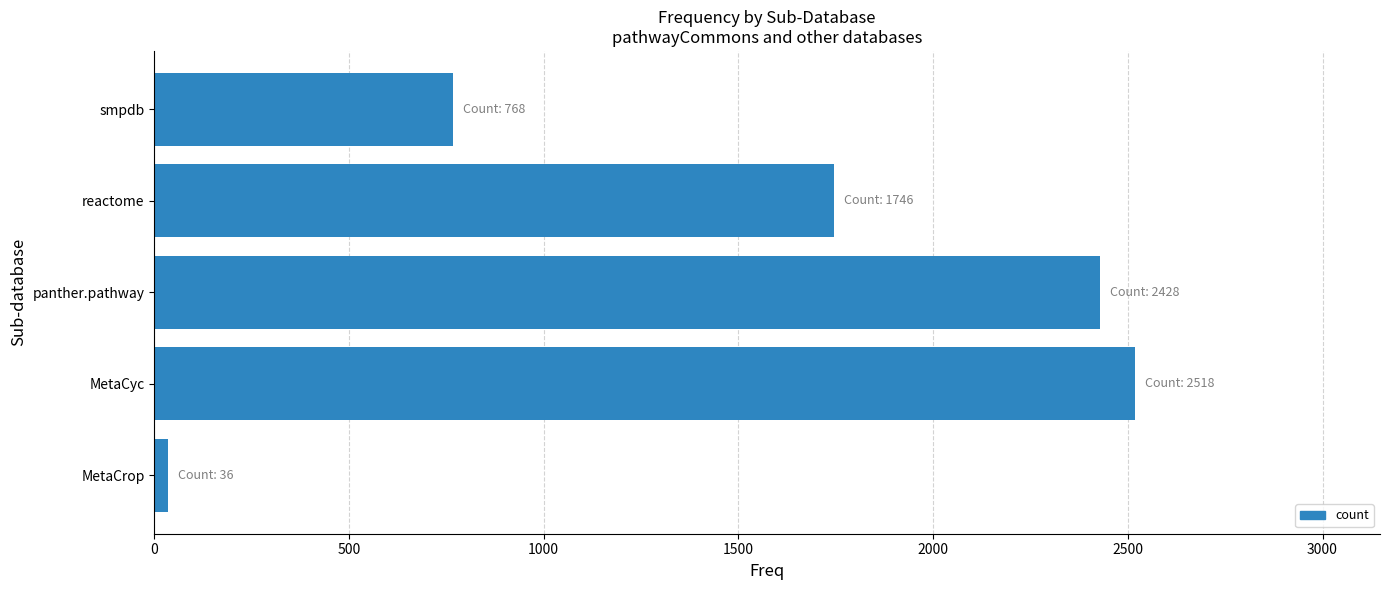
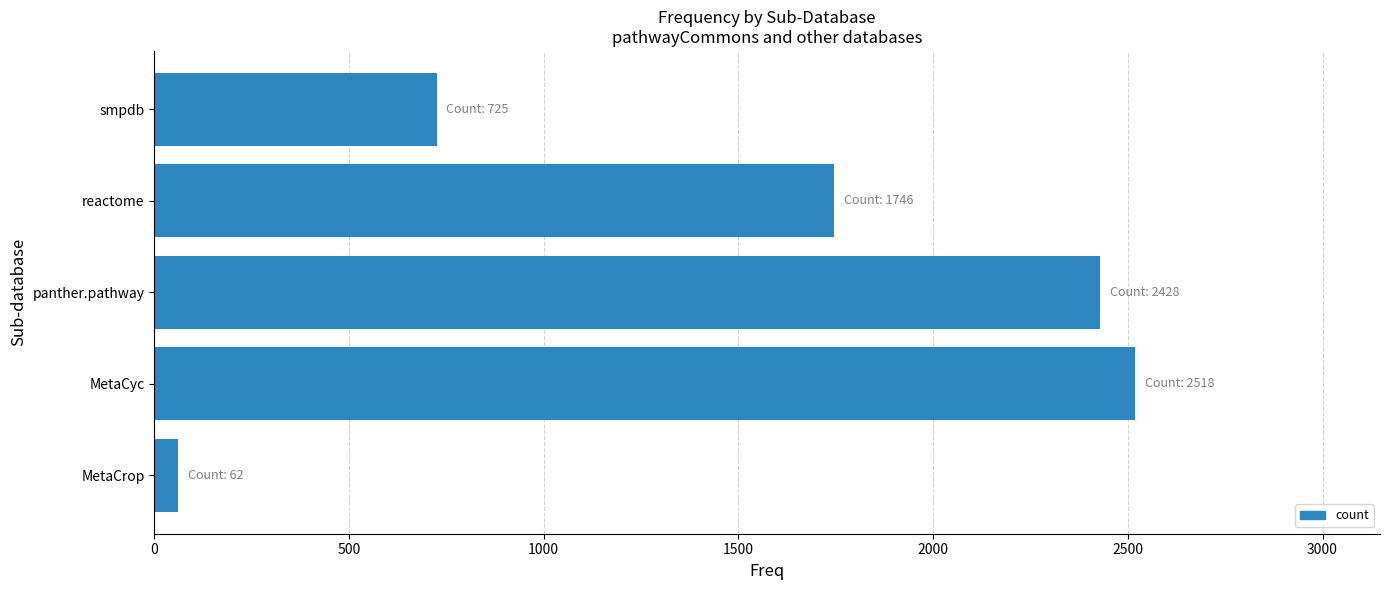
smpdb: 768 -> 725
MetaCrop: 36 -> 62
